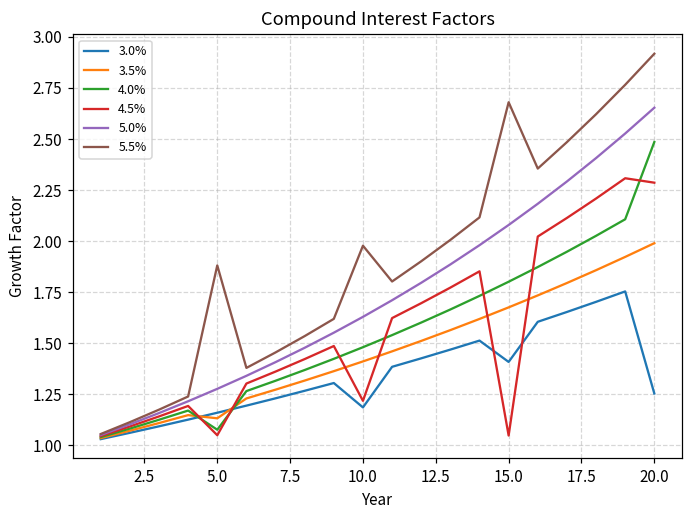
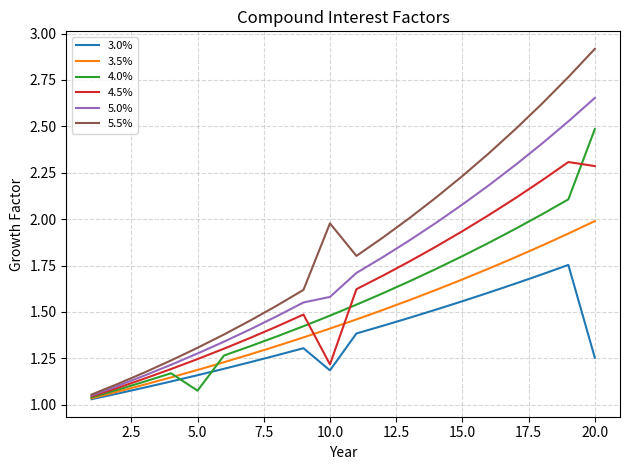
3.5%, 5.0: 1.13 -> 1.19
4.5%, 5.0: 1.05 -> 1.25
5.5%, 5.0: 1.88 -> 1.31
5.0%, 10.0: 1.63 -> 1.58
3.0%, 15.0: 1.41 -> 1.56
4.5%, 15.0: 1.05 -> 1.94
5.5%, 15.0: 2.68 -> 2.23
